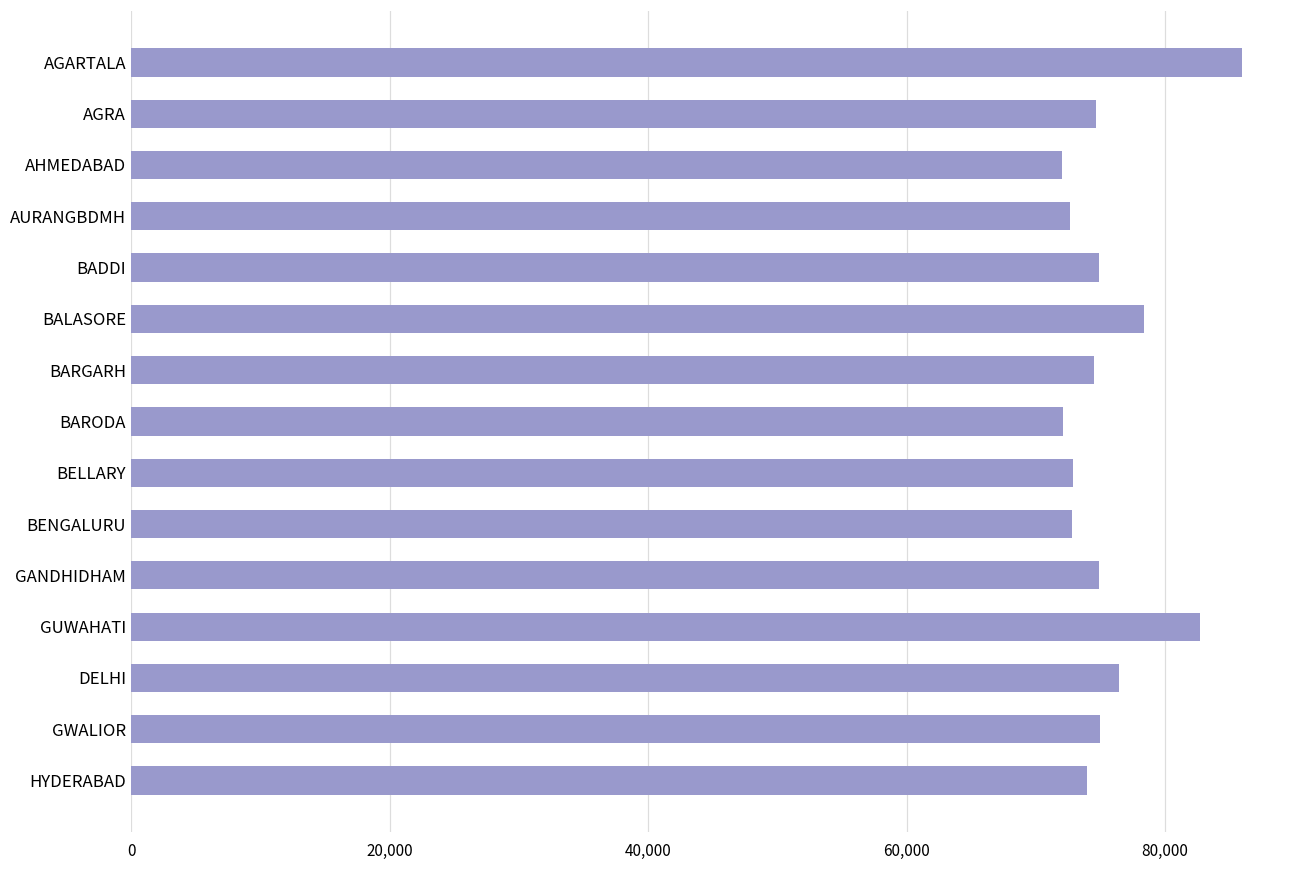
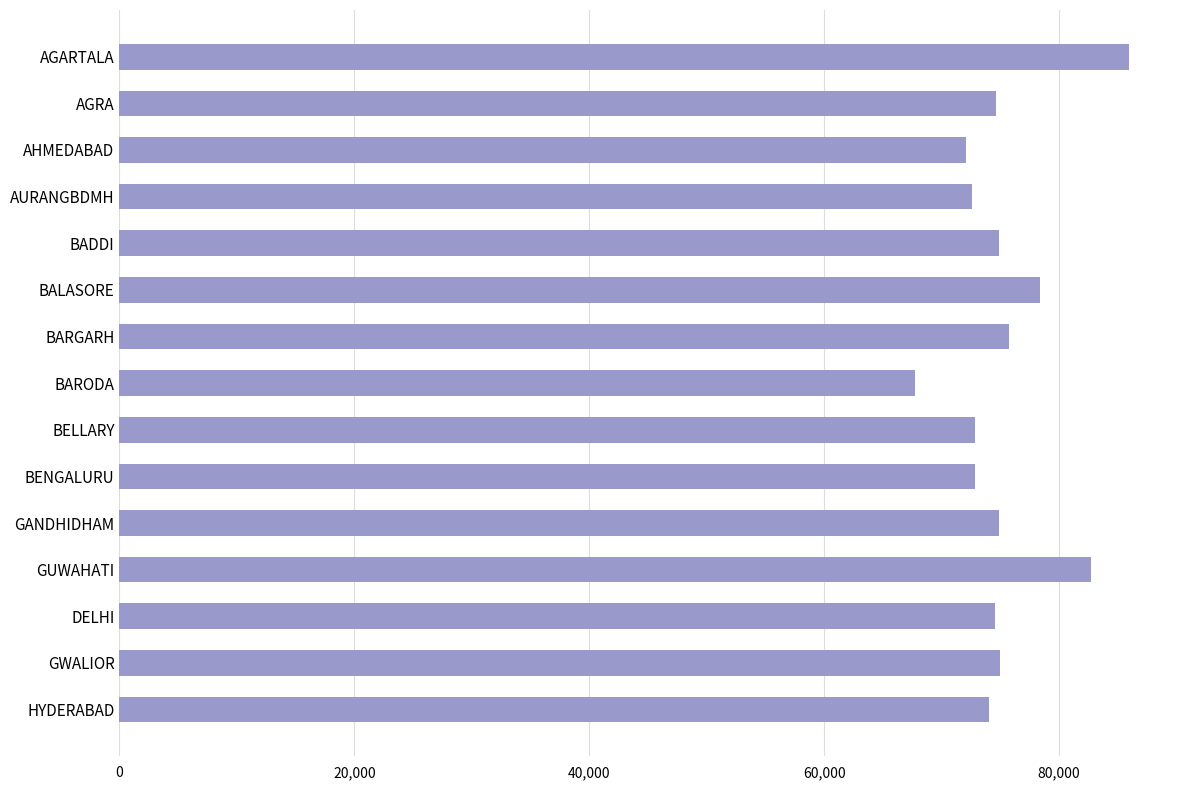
BARGARH: 74,500 -> 75,700
BARODA: 72,100 -> 67,700
DELHI: 76,400 -> 74,500
